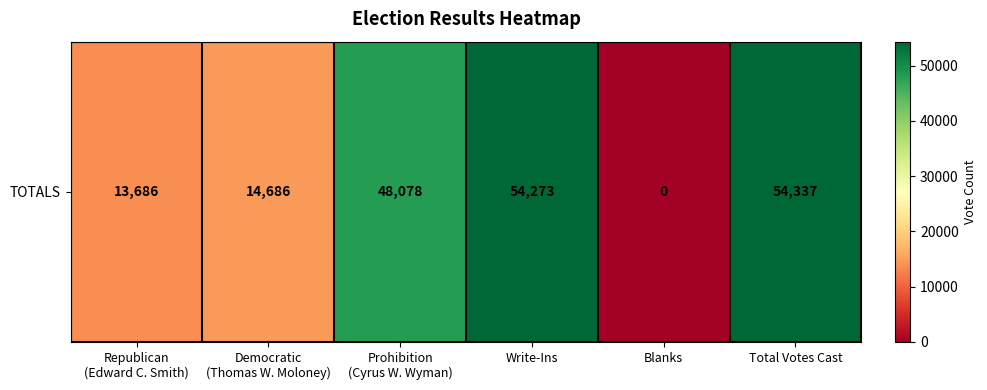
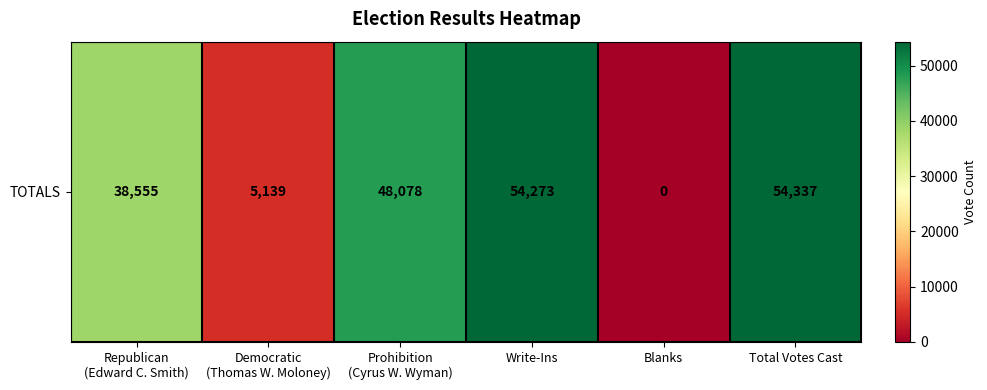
TOTALS, Republican (Edward C. Smith): 13,686 -> 38,555
TOTALS, Democratic (Thomas W. Moloney): 14,686 -> 5,139
